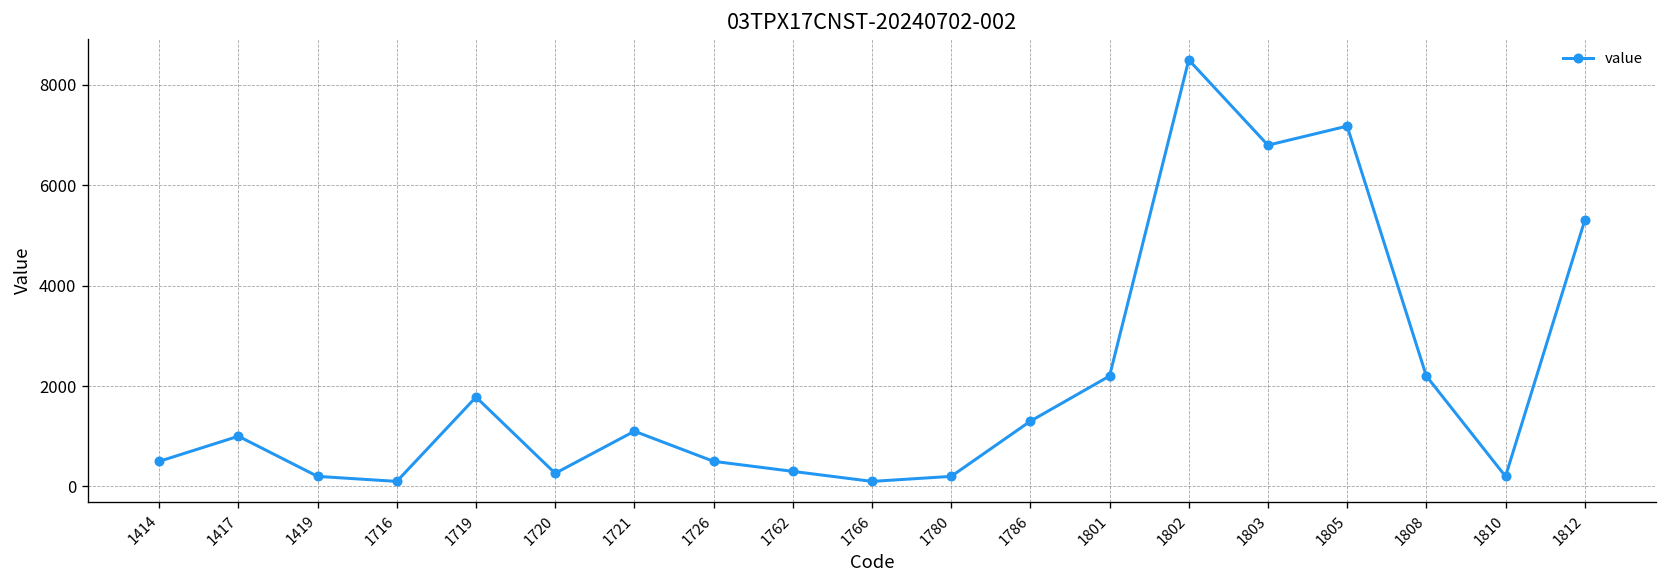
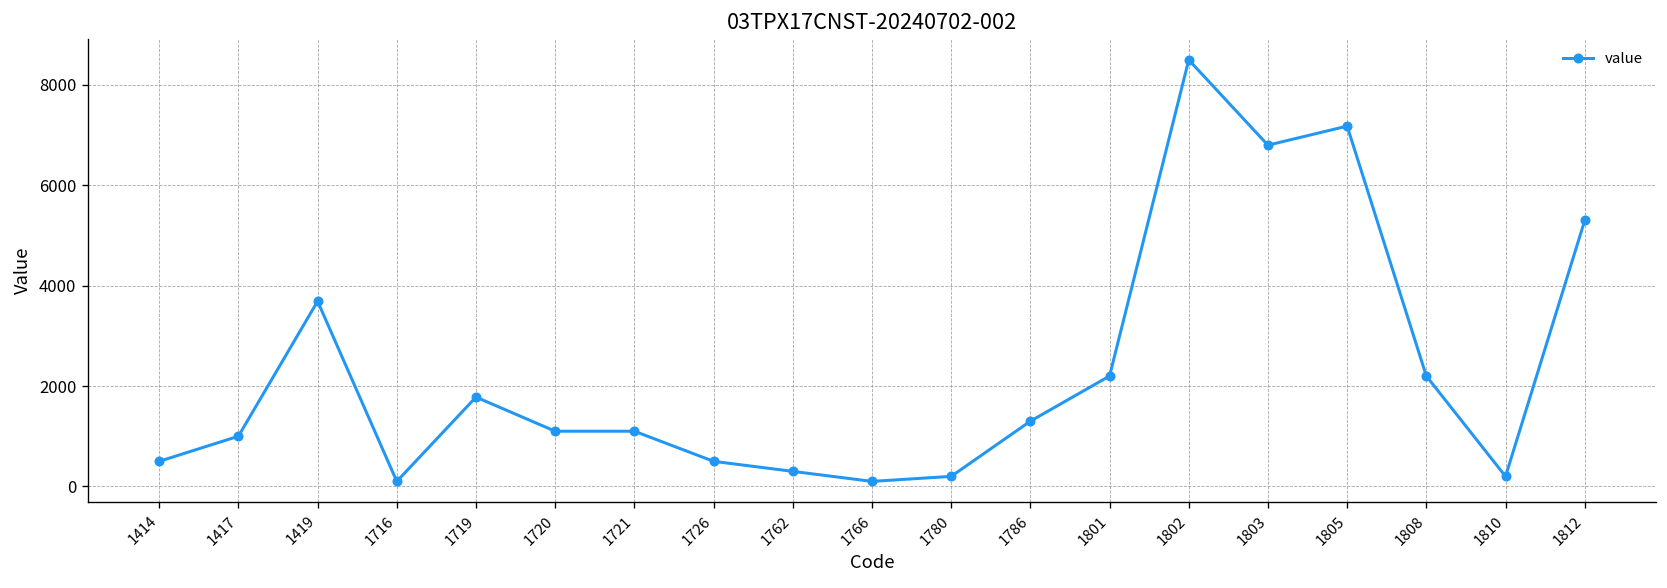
1419: 200 -> 3700
1720: 300 -> 1100
